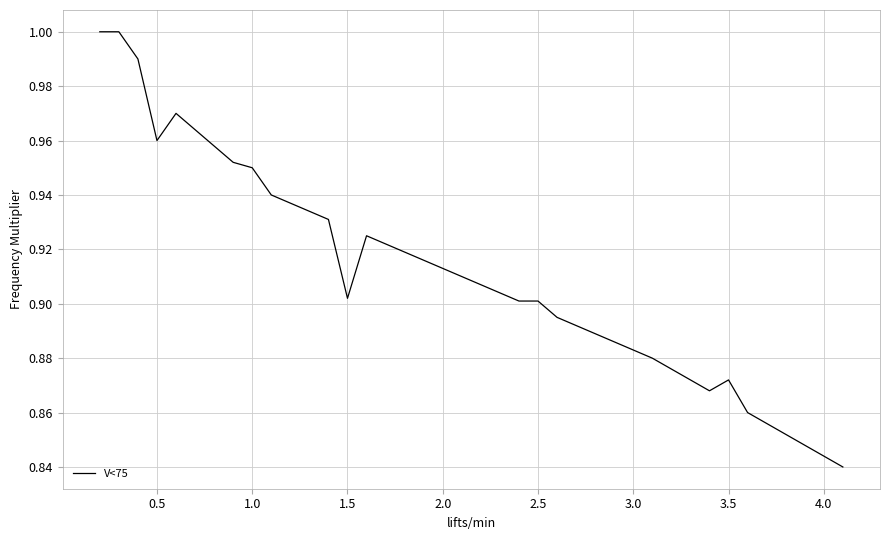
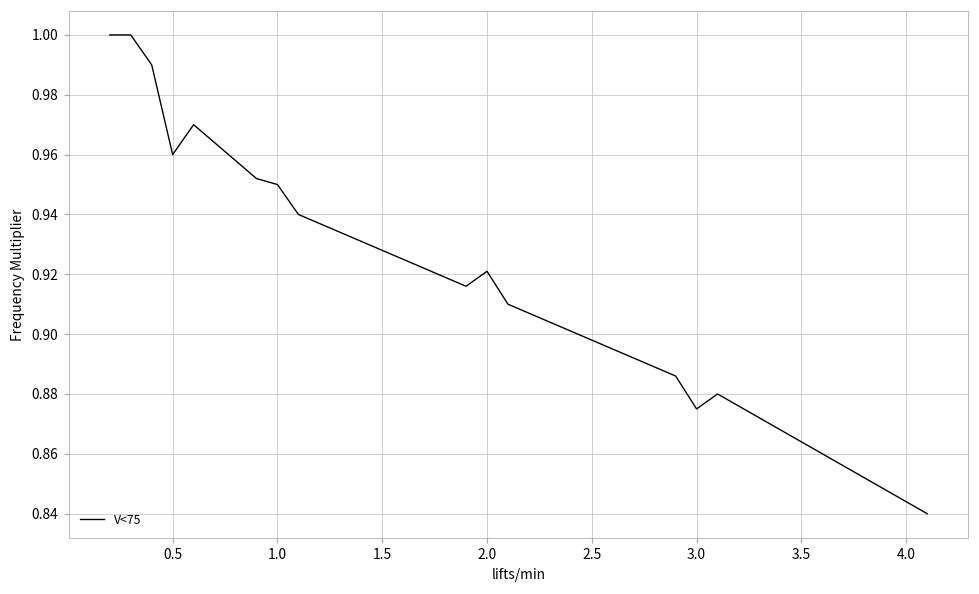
1.5: 0.902 -> 0.928
2.0: 0.913 -> 0.921
2.5: 0.901 -> 0.898
3.0: 0.883 -> 0.875
3.5: 0.872 -> 0.864
